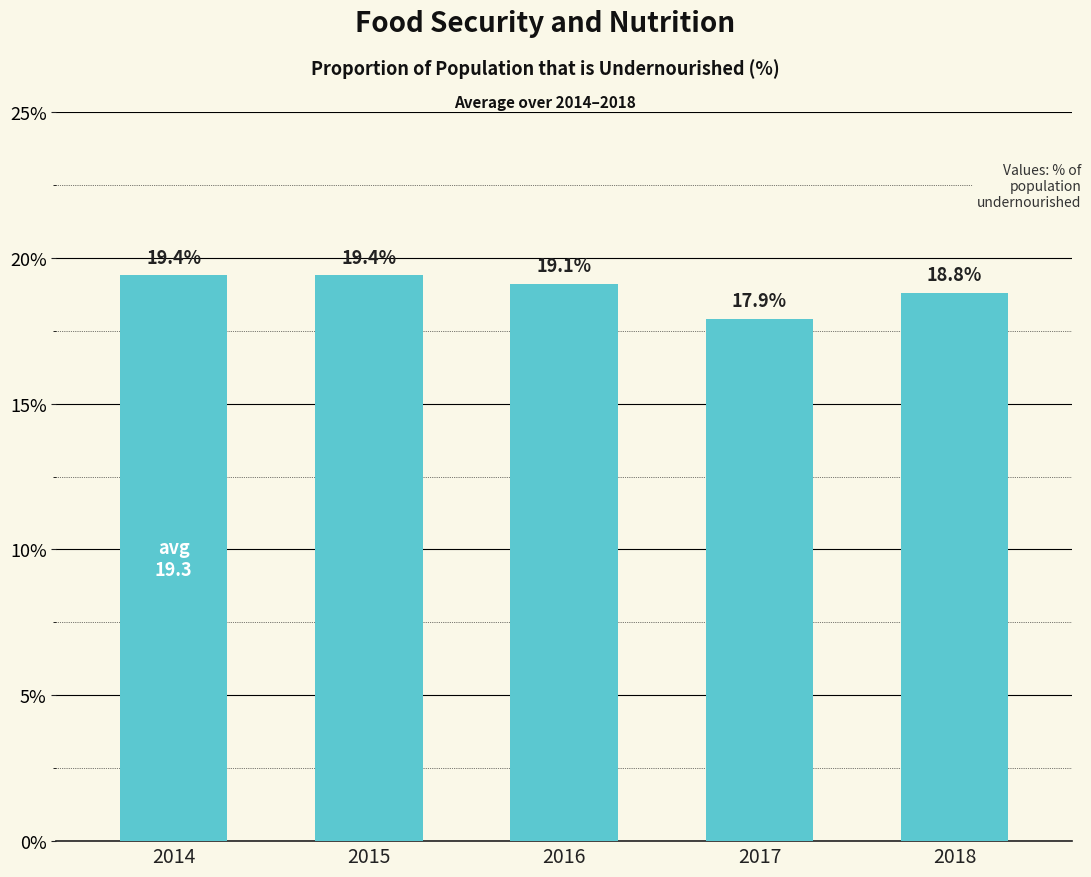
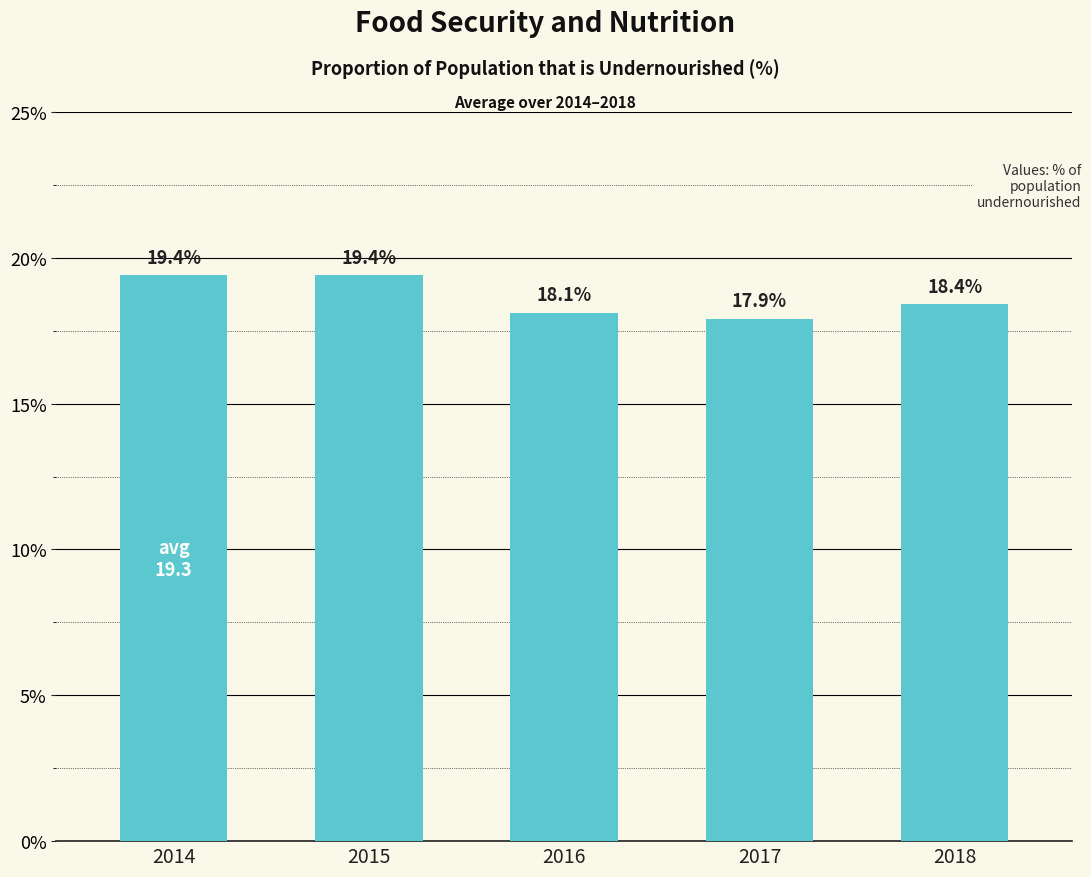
2016: 19.1% -> 18.1%
2018: 18.8% -> 18.4%
